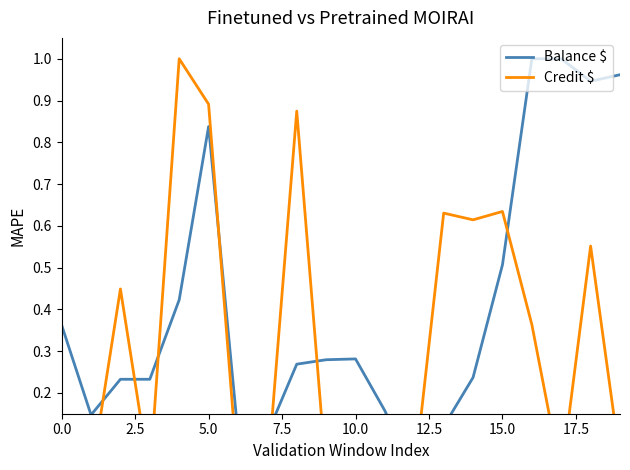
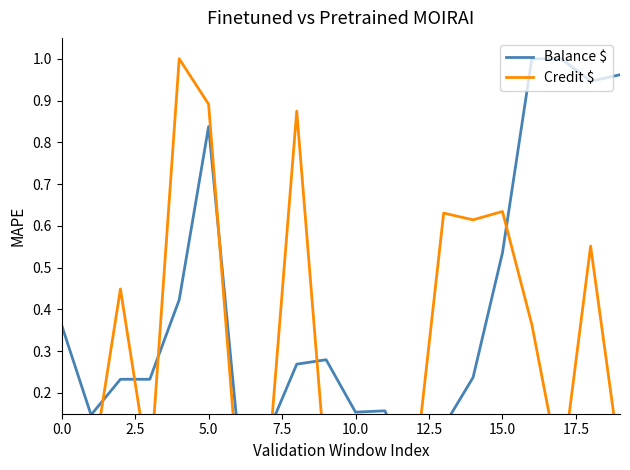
Balance $, 10.0: 0.28 -> 0.15
Balance $, 15.0: 0.51 -> 0.54
